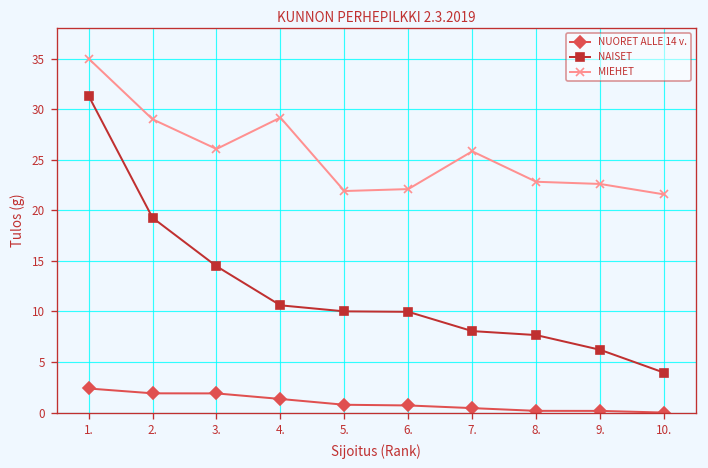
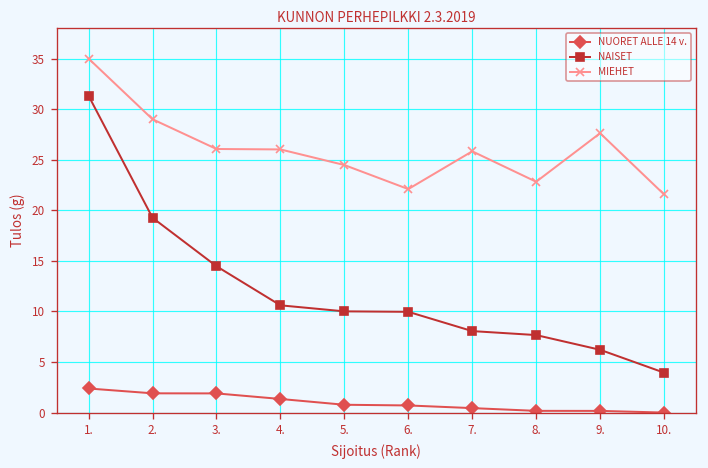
MIEHET, 4.: 29 -> 26
MIEHET, 5.: 22 -> 24
MIEHET, 9.: 23 -> 28
